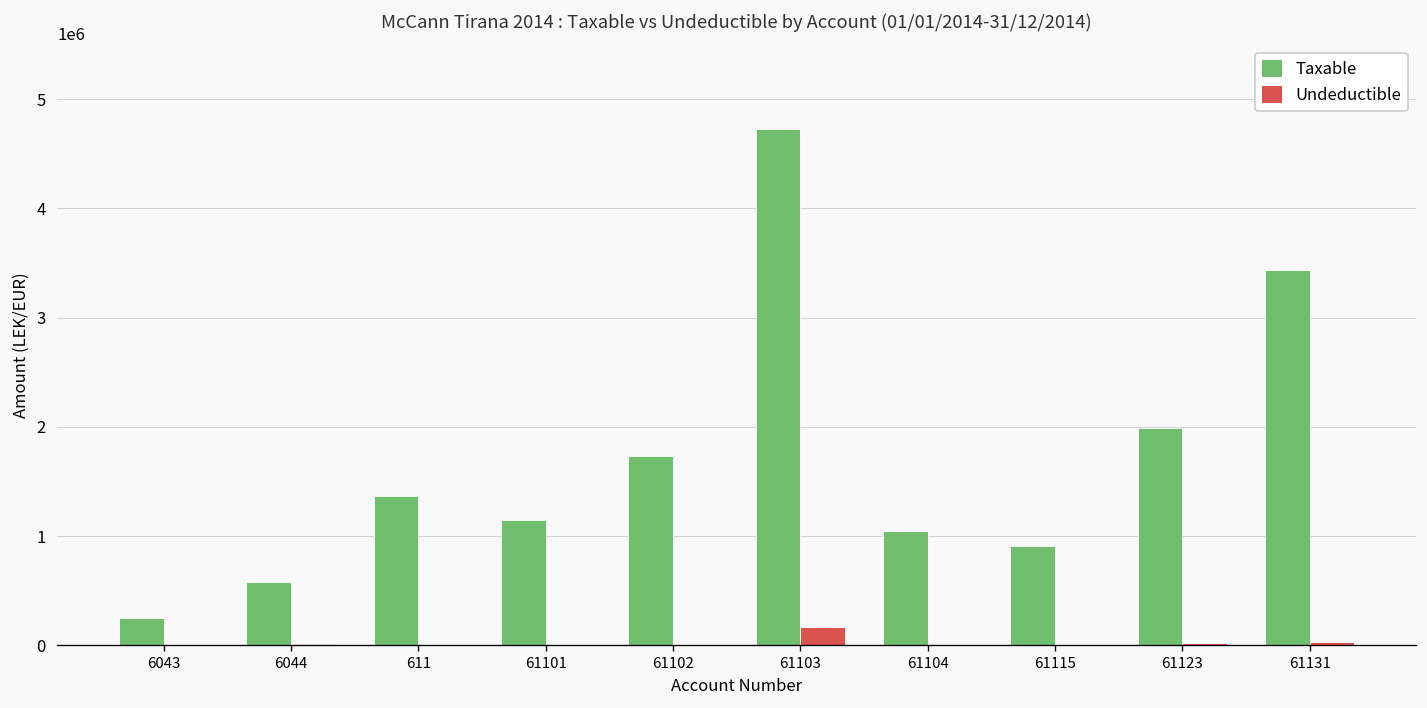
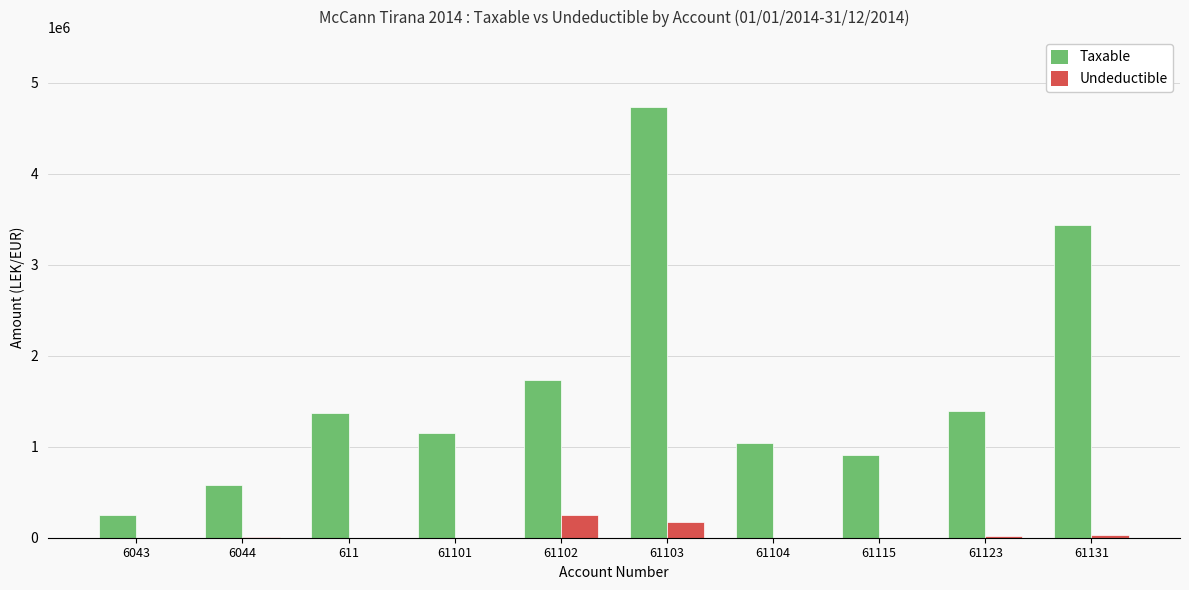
Undeductible, 61102: 0 -> 200000
Taxable, 61123: 2000000 -> 1400000
